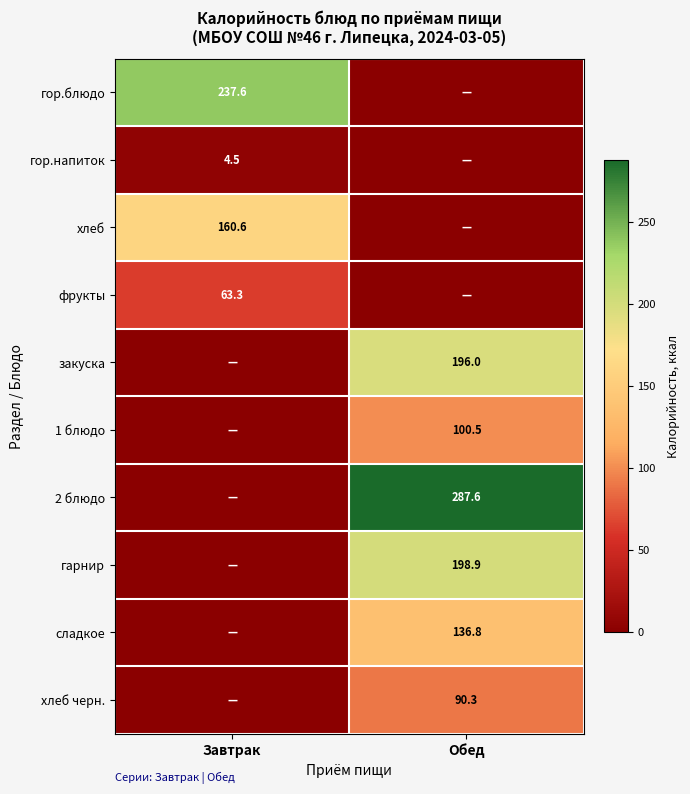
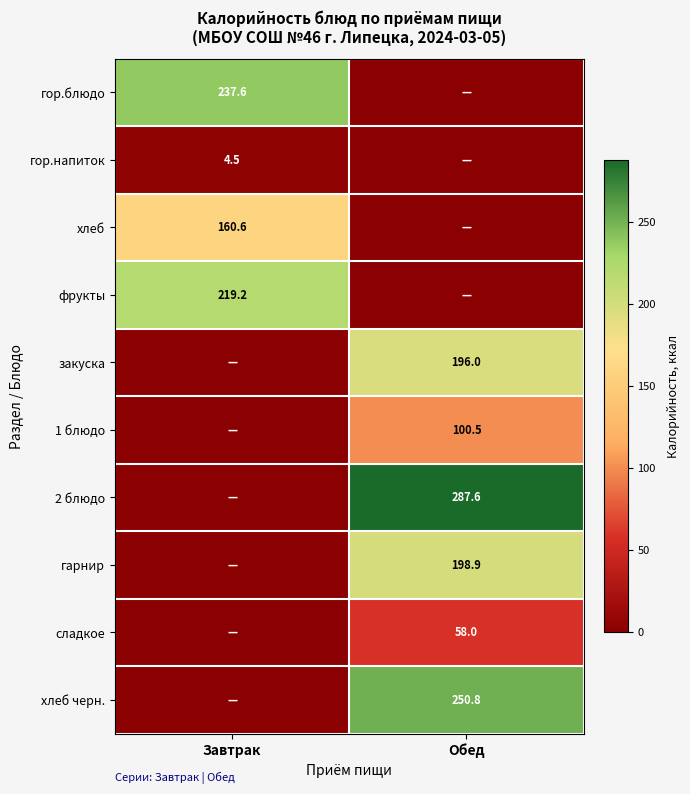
фрукты, Завтрак: 63.3 -> 219.2
сладкое, Обед: 136.8 -> 58.0
хлеб черн., Обед: 90.3 -> 250.8
